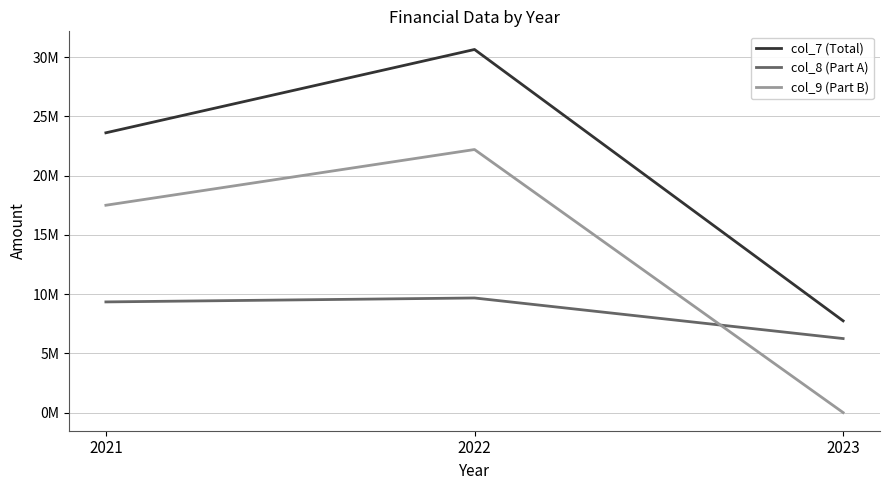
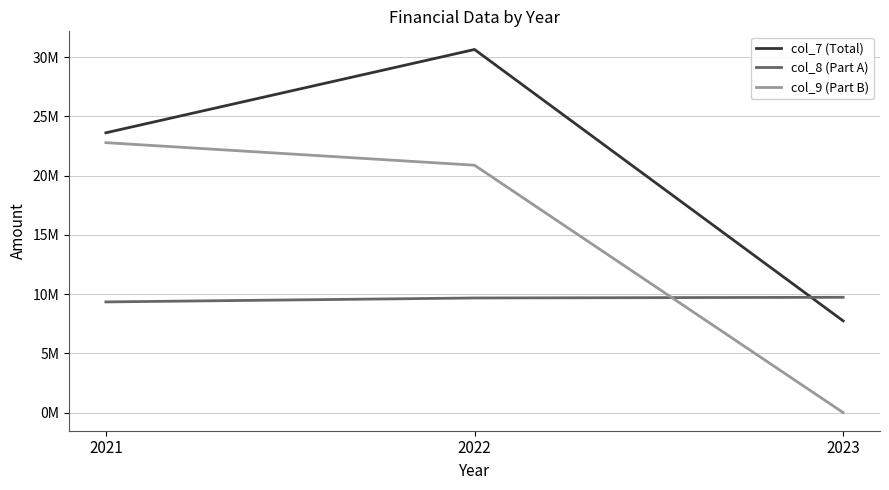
col_9 (Part B), 2021: 17500000 -> 22800000
col_9 (Part B), 2022: 22200000 -> 20900000
col_8 (Part A), 2023: 6200000 -> 9700000
